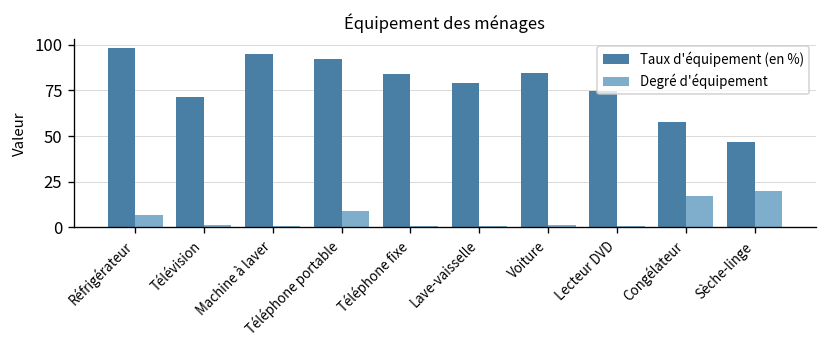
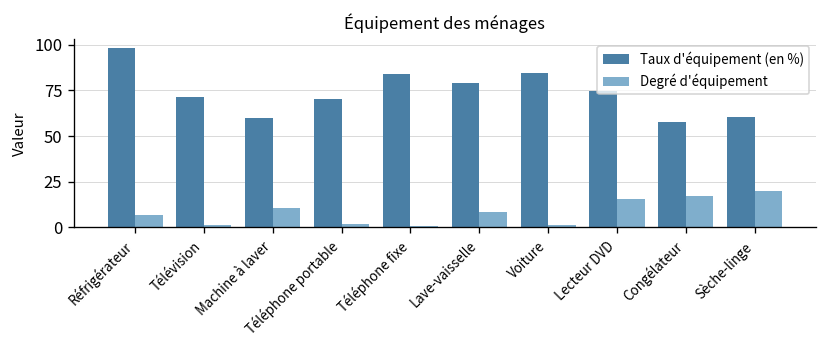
Taux d'équipement (en %), Machine à laver: 95 -> 60
Degré d'équipement, Machine à laver: 1 -> 11
Taux d'équipement (en %), Téléphone portable: 92 -> 70
Degré d'équipement, Téléphone portable: 9 -> 2
Degré d'équipement, Lave-vaisselle: 1 -> 9
Degré d'équipement, Lecteur DVD: 1 -> 16
Taux d'équipement (en %), Sèche-linge: 47 -> 60
